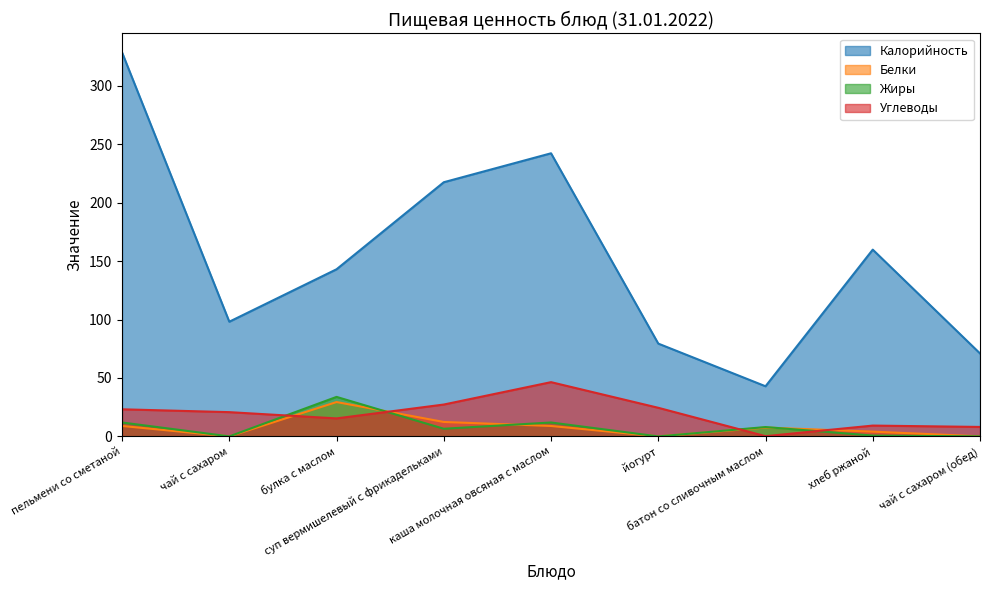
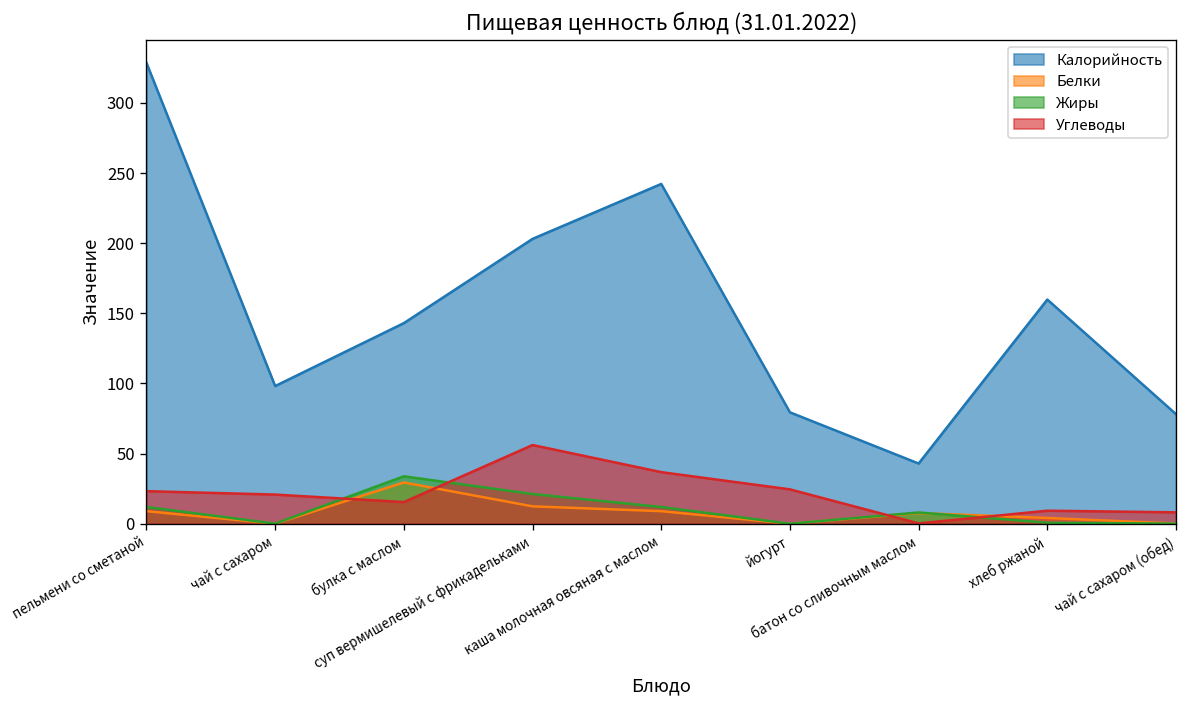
Калорийность, суп вермишелевый с фрикадельками: 217 -> 203
Жиры, суп вермишелевый с фрикадельками: 7 -> 21
Углеводы, суп вермишелевый с фрикадельками: 27 -> 56
Углеводы, каша молочная овсяная с маслом: 46 -> 37
Калорийность, чай с сахаром (обед): 71 -> 78
